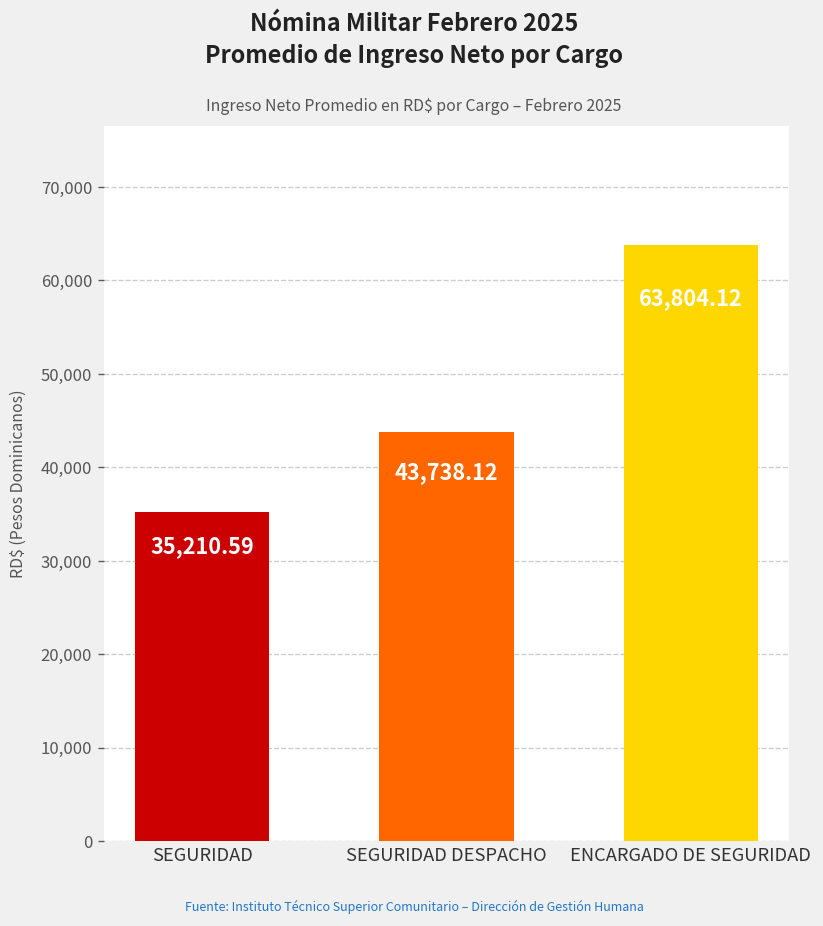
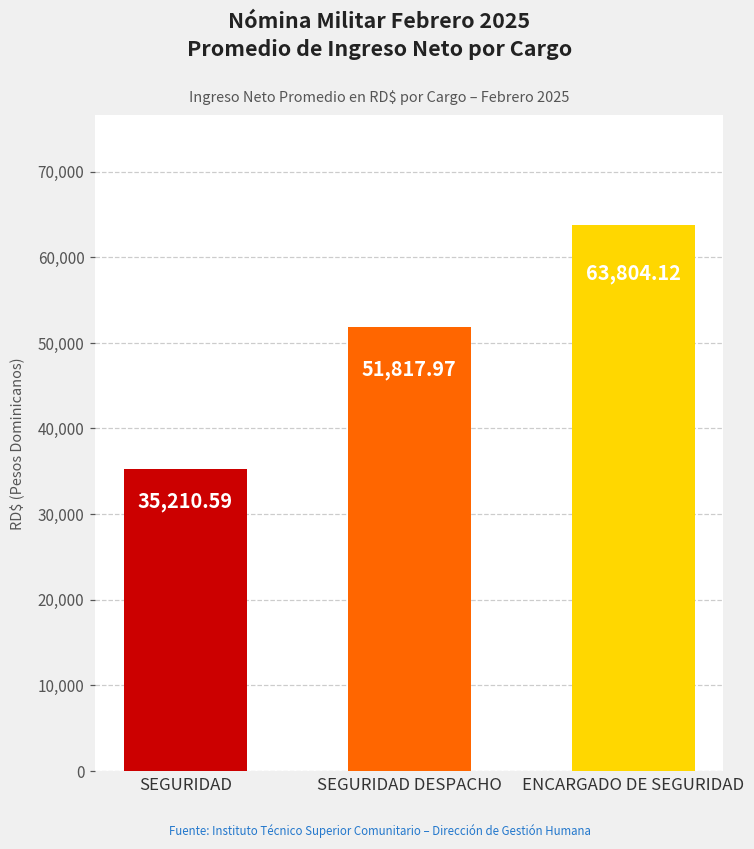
SEGURIDAD DESPACHO: 43,738.12 -> 51,817.97
